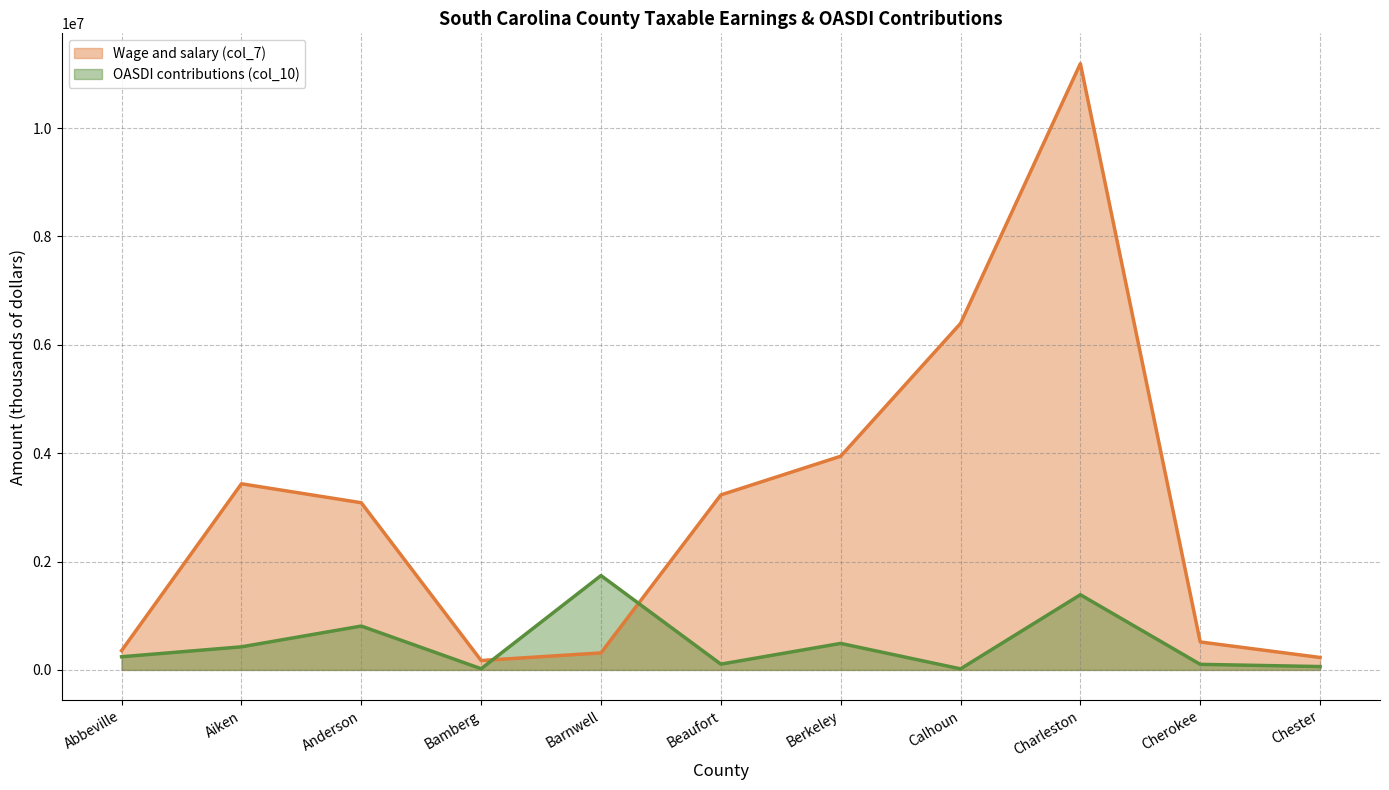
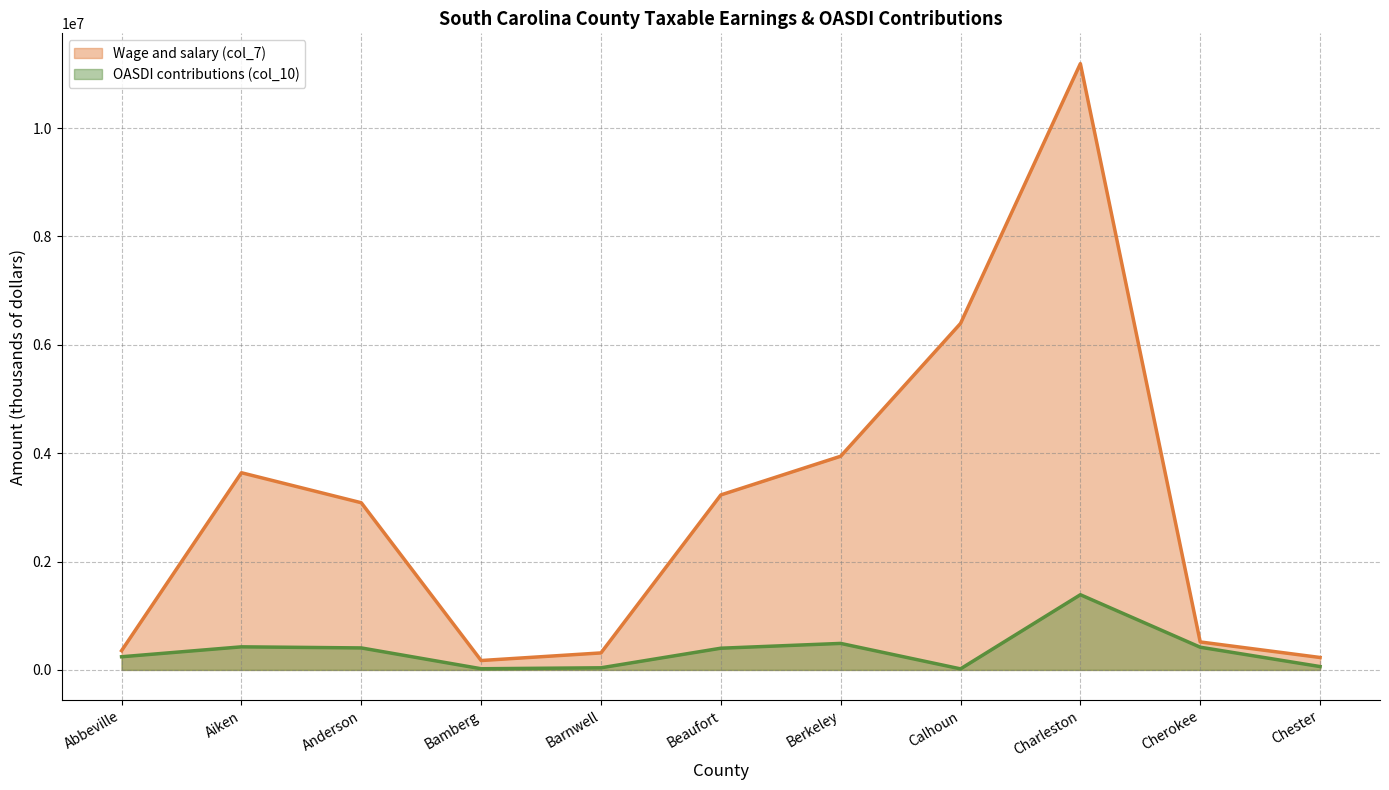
Wage and salary (col_7), Aiken: 3400000 -> 3600000
OASDI contributions (col_10), Anderson: 800000 -> 400000
OASDI contributions (col_10), Barnwell: 1700000 -> 0
OASDI contributions (col_10), Beaufort: 100000 -> 400000
OASDI contributions (col_10), Cherokee: 100000 -> 400000
